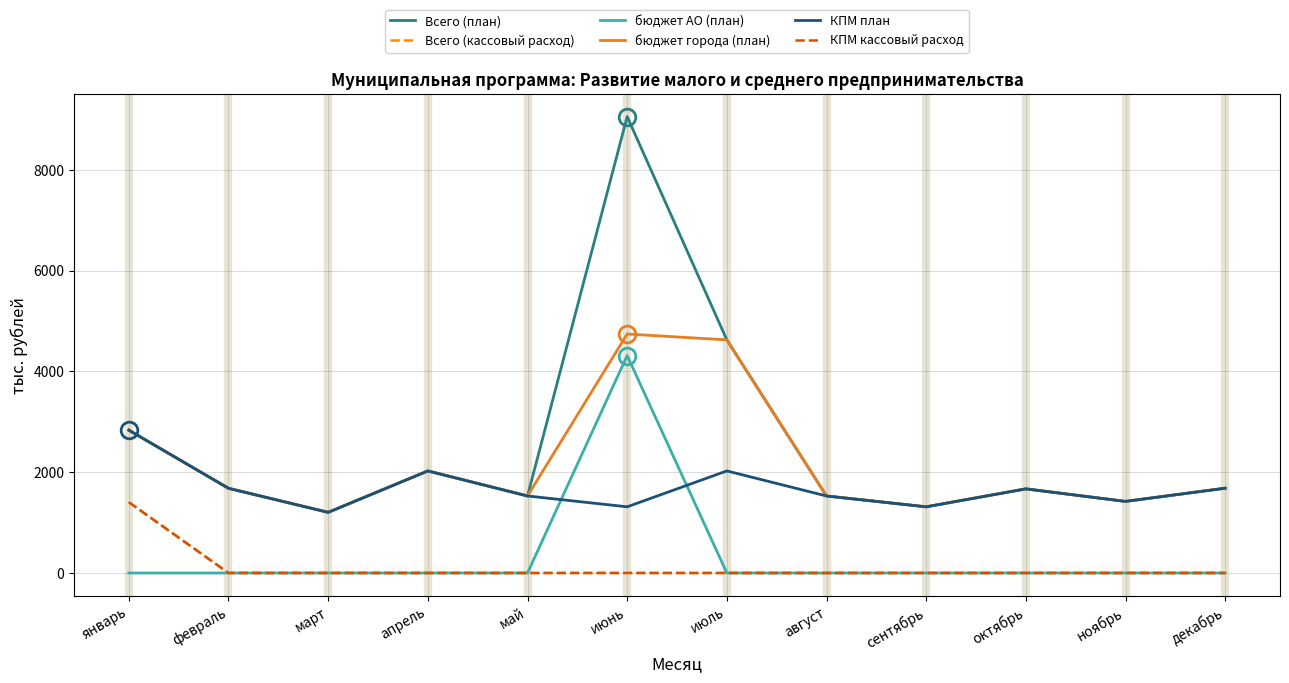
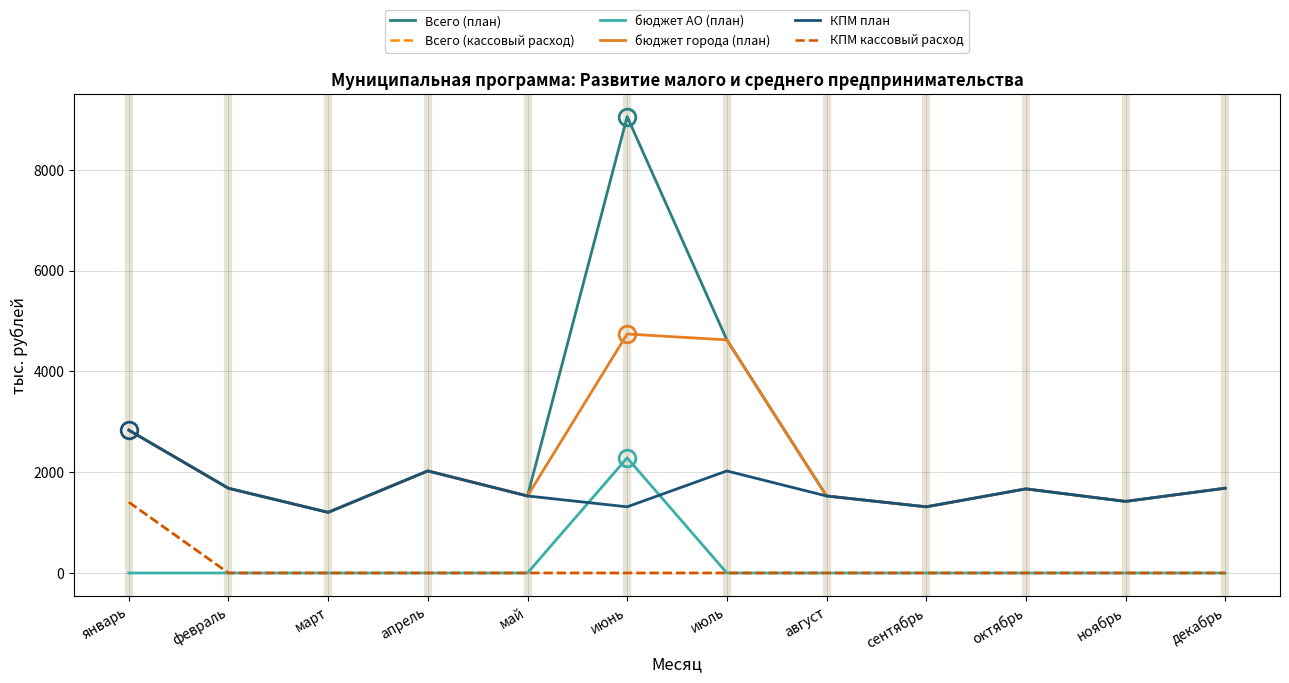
бюджет АО (план), июнь: 4300 -> 2300
